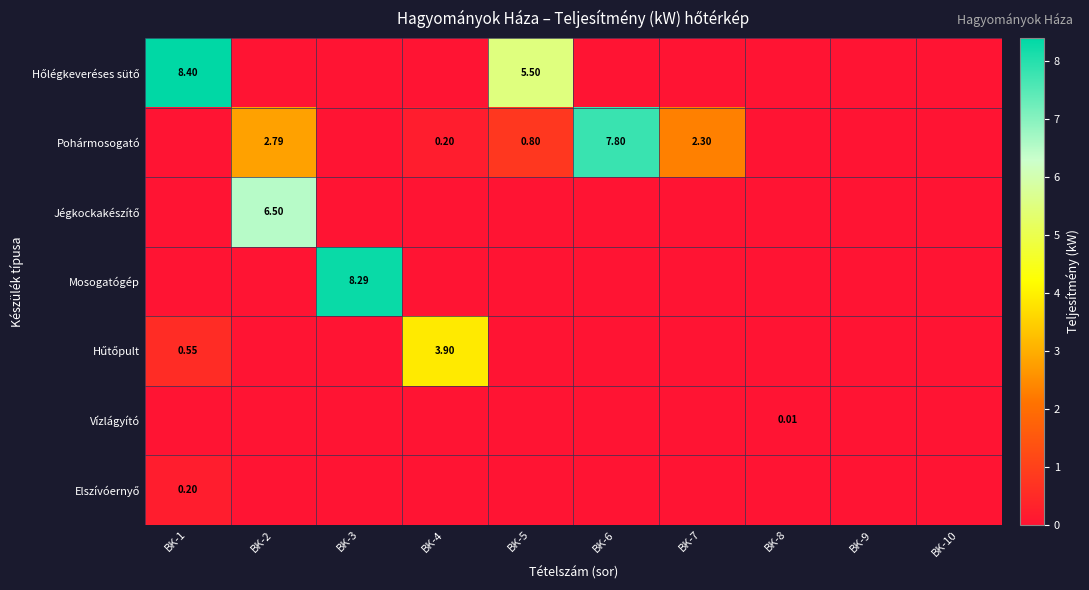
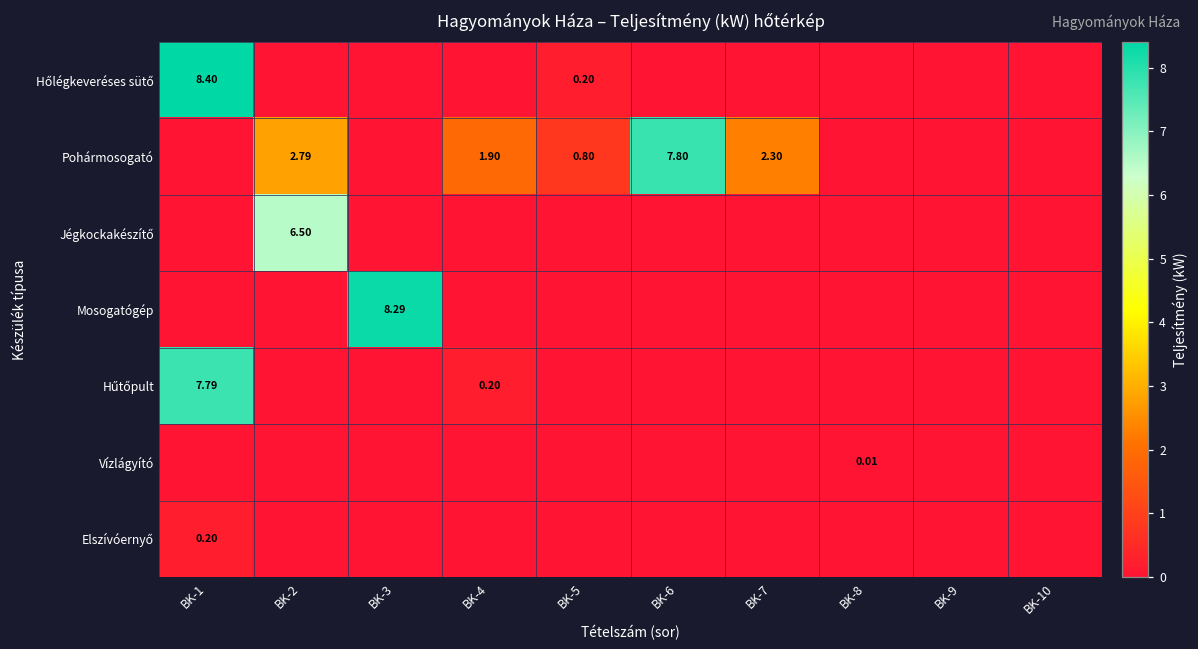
Hőlégkeveréses sütő, BK-5: 5.50 -> 0.20
Pohármosogató, BK-4: 0.20 -> 1.90
Hűtőpult, BK-1: 0.55 -> 7.79
Hűtőpult, BK-4: 3.90 -> 0.20
